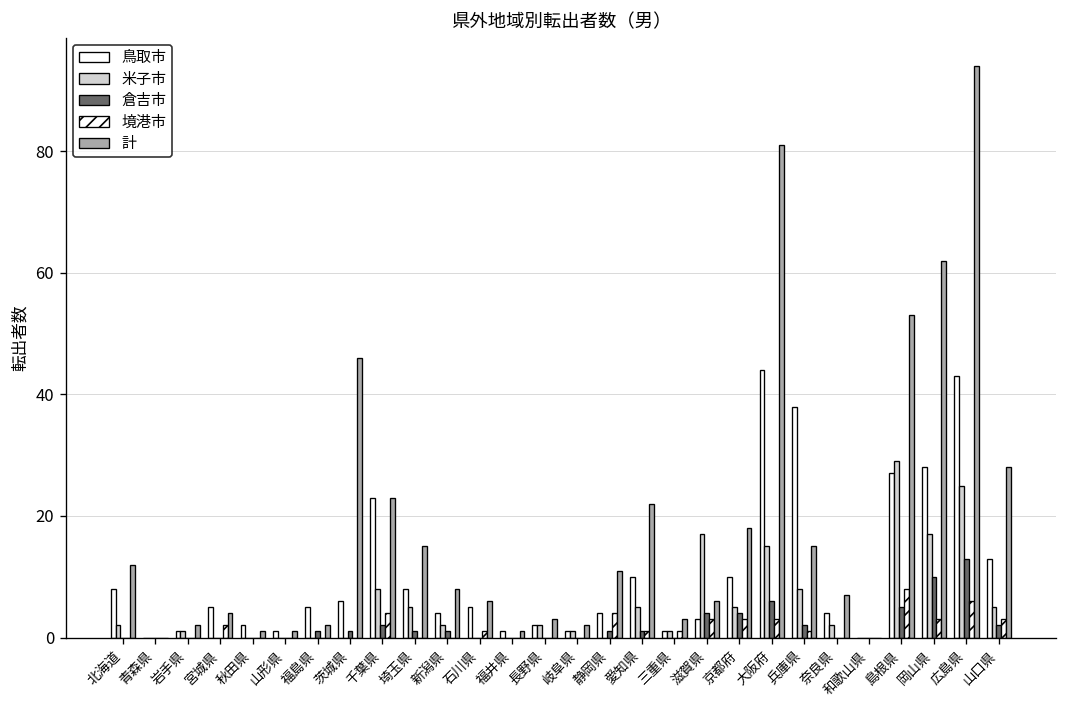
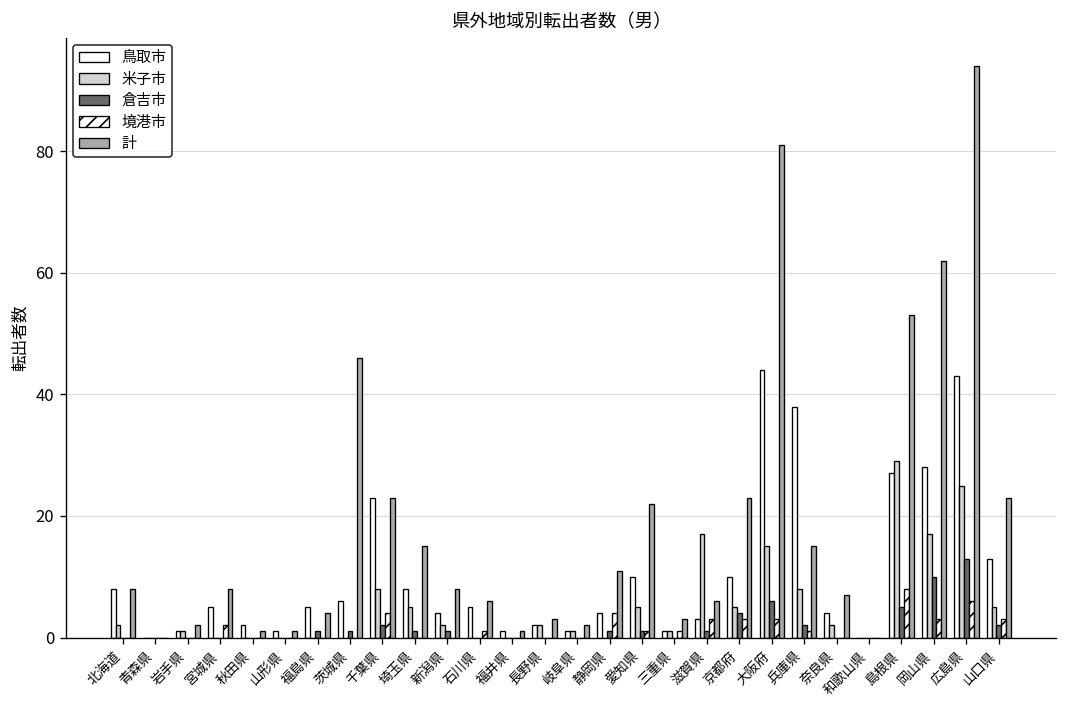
計, 北海道: 12 -> 8
計, 宮城県: 4 -> 8
計, 福島県: 2 -> 4
倉吉市, 滋賀県: 4 -> 1
計, 京都府: 18 -> 23
計, 山口県: 28 -> 23
